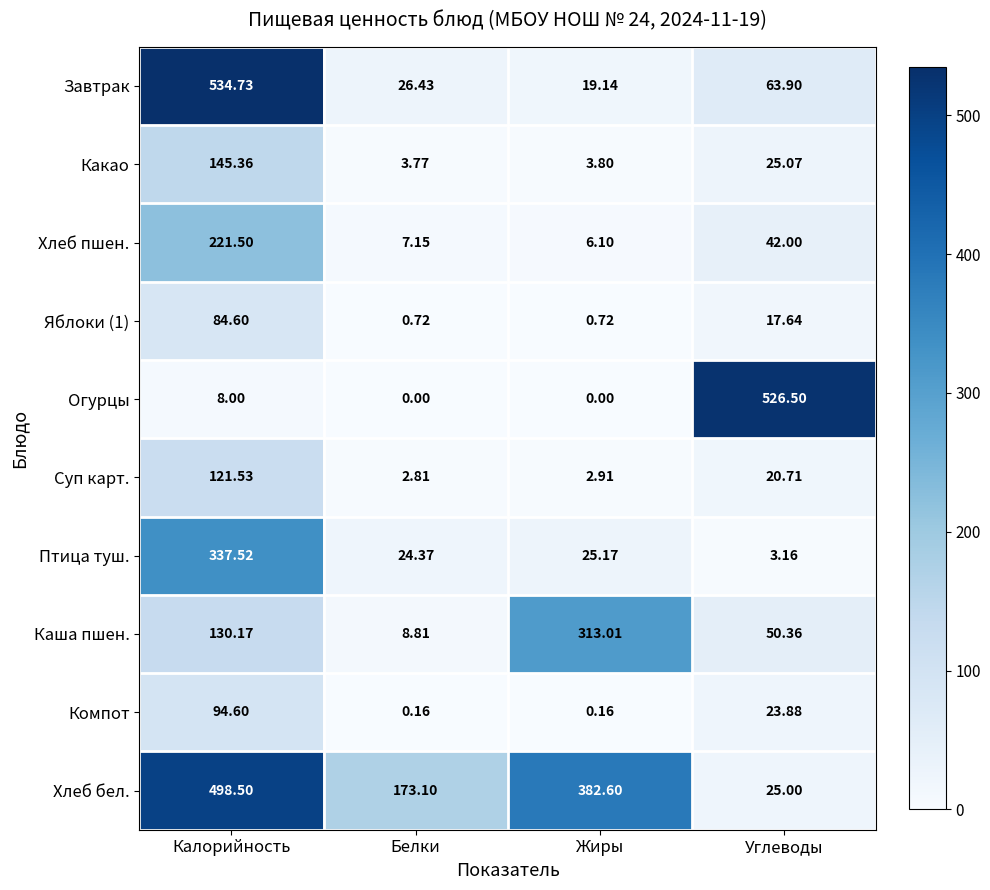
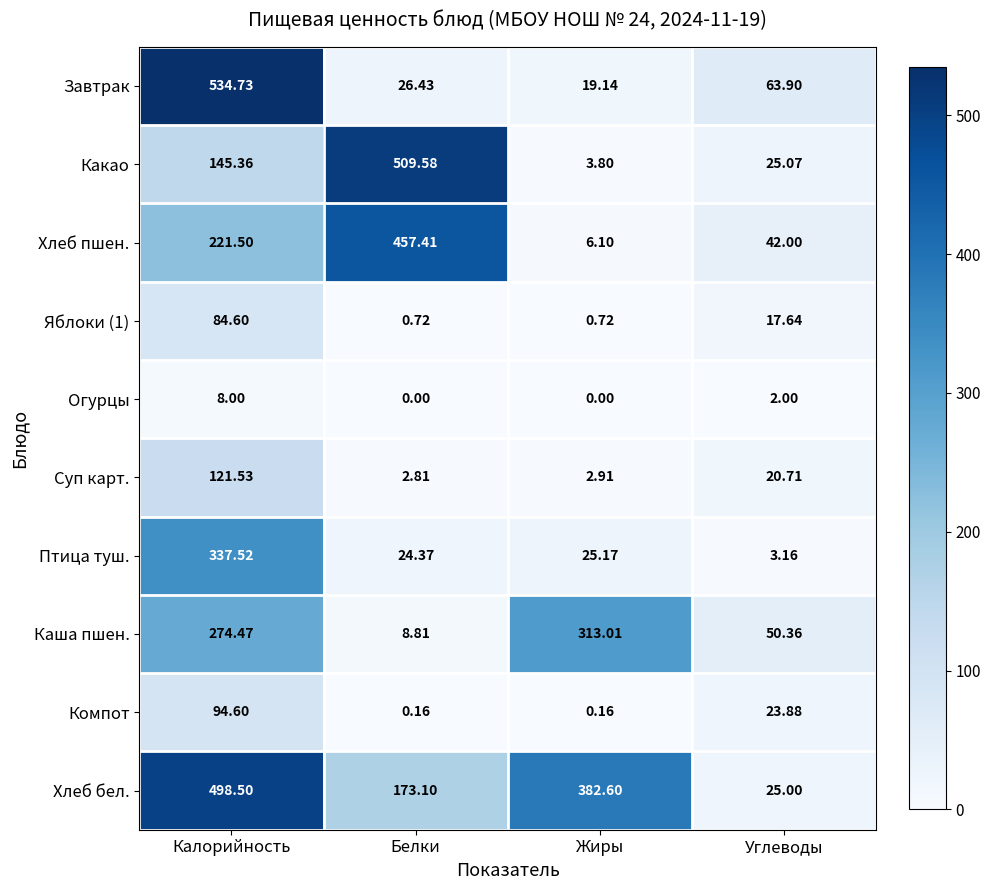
Какао, Белки: 3.77 -> 509.58
Хлеб пшен., Белки: 7.15 -> 457.41
Огурцы, Углеводы: 526.50 -> 2.00
Каша пшен., Калорийность: 130.17 -> 274.47
